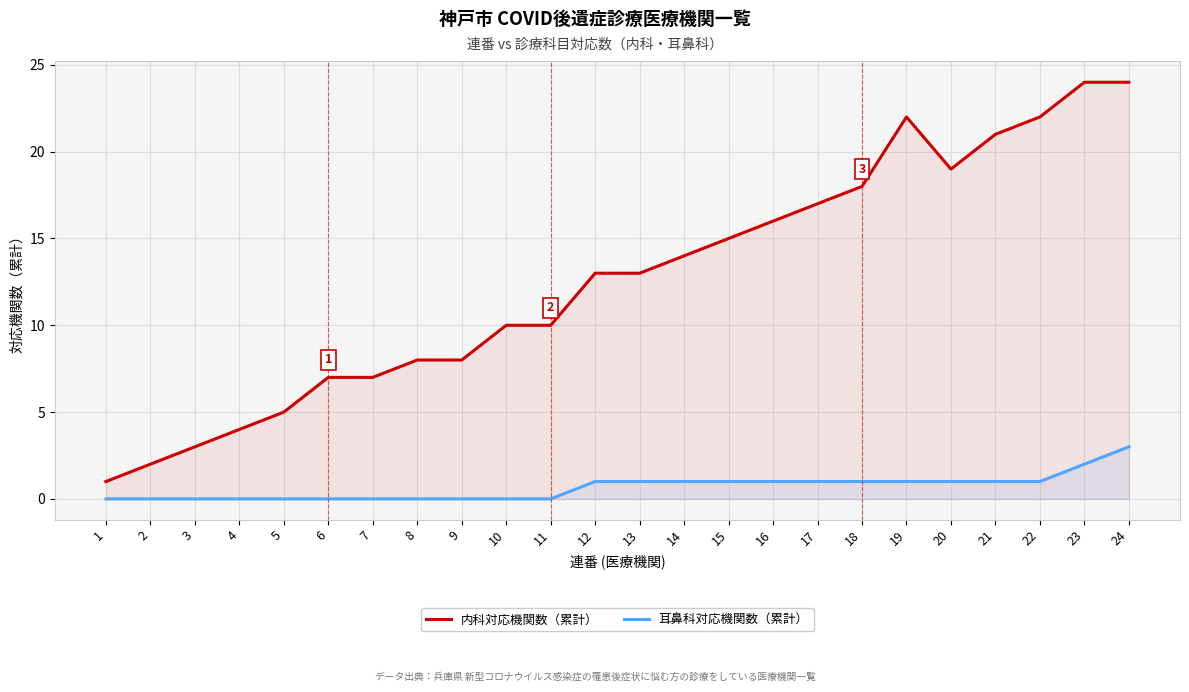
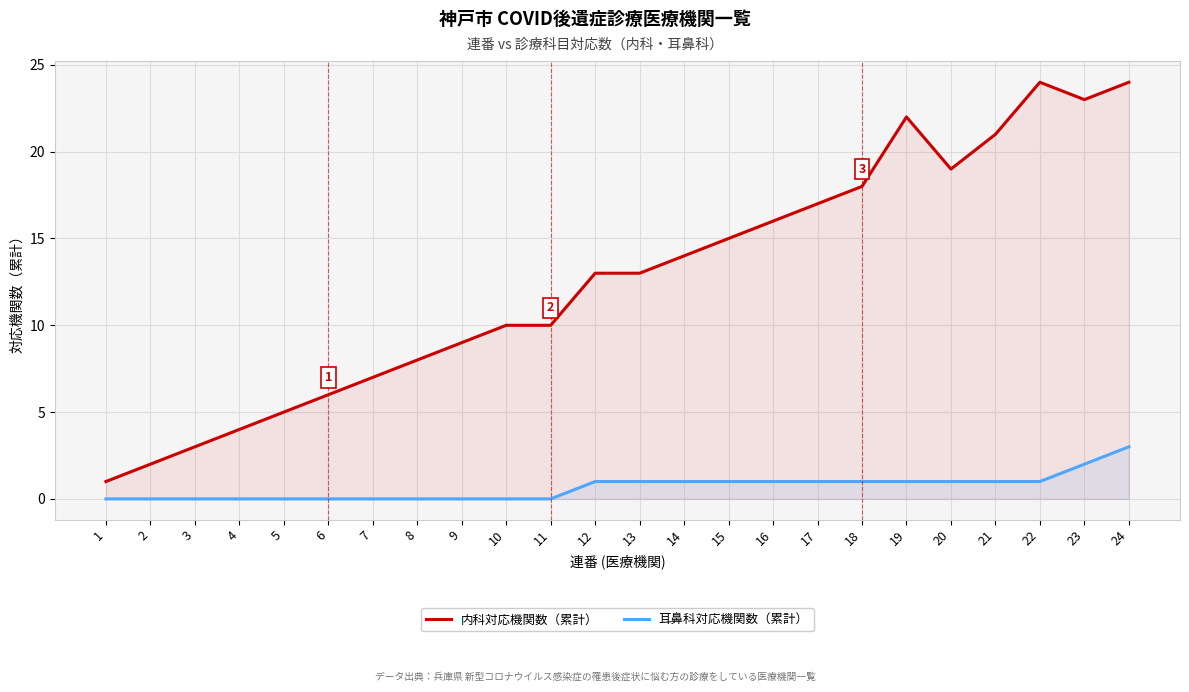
内科対応機関数（累計）, 6: 7 -> 6
内科対応機関数（累計）, 9: 8 -> 9
内科対応機関数（累計）, 22: 22 -> 24
内科対応機関数（累計）, 23: 24 -> 23
